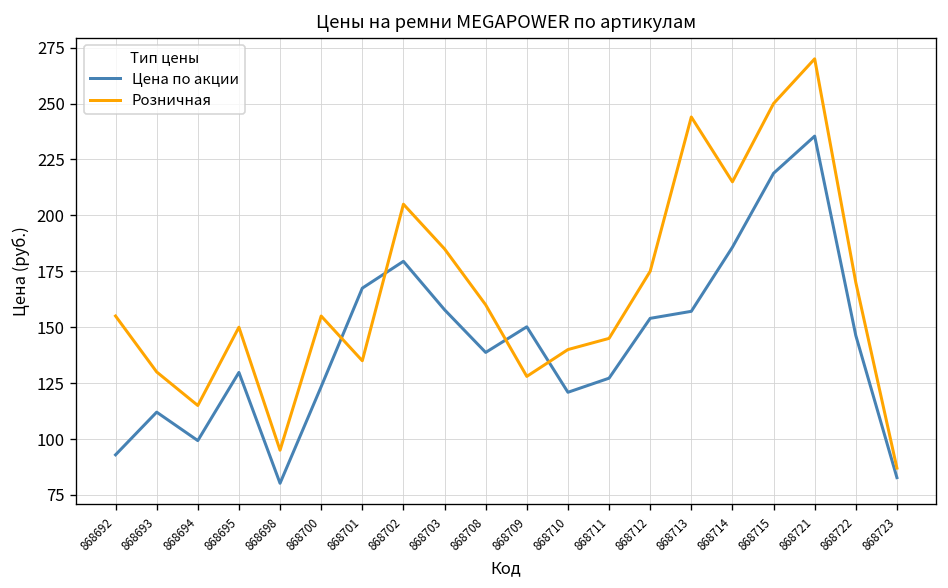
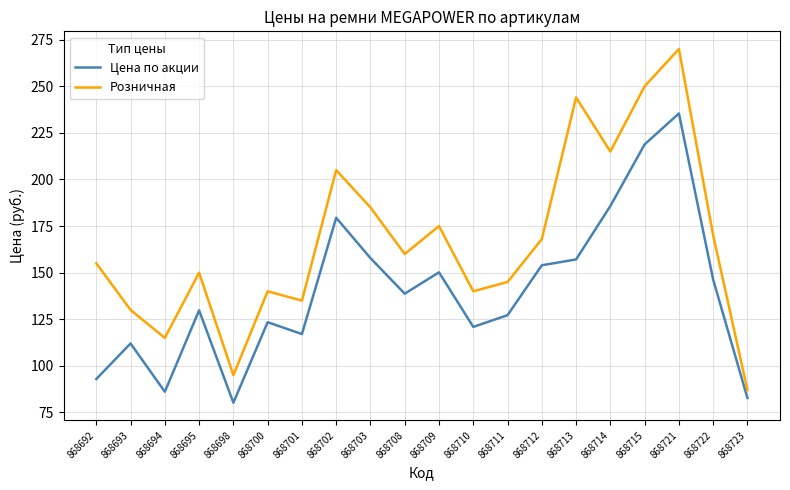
Цена по акции, 868694: 99 -> 86
Розничная, 868700: 155 -> 140
Цена по акции, 868701: 167 -> 117
Розничная, 868709: 128 -> 175
Розничная, 868712: 175 -> 168
